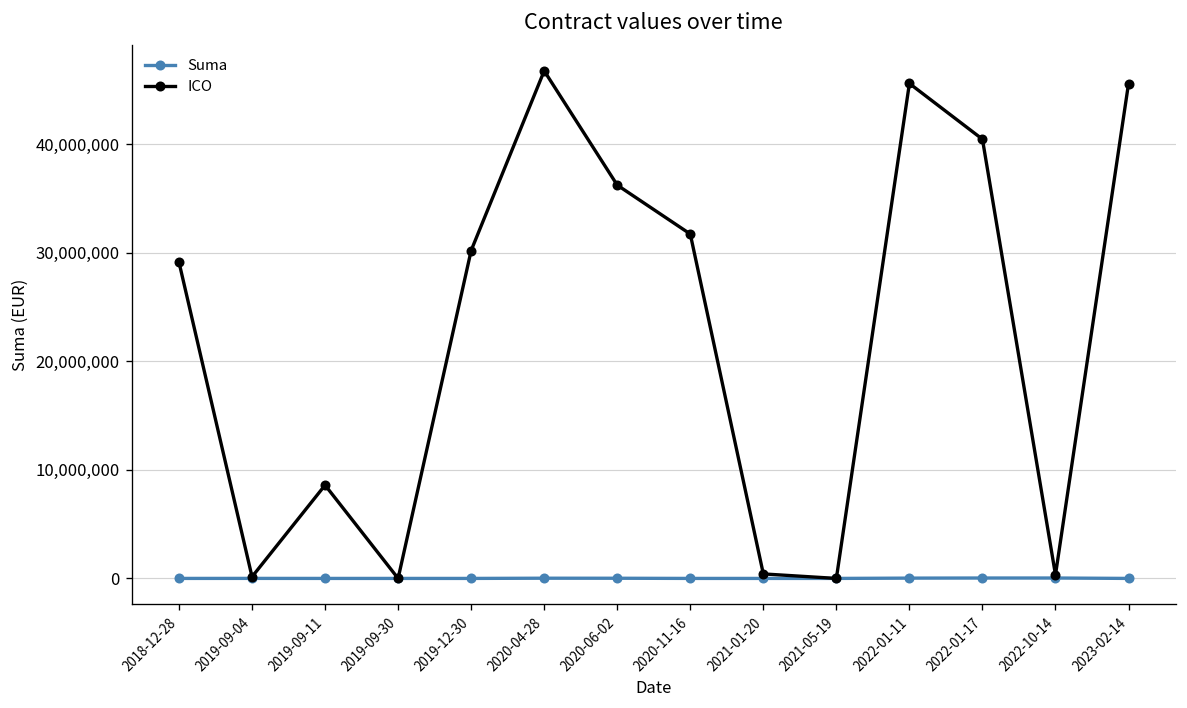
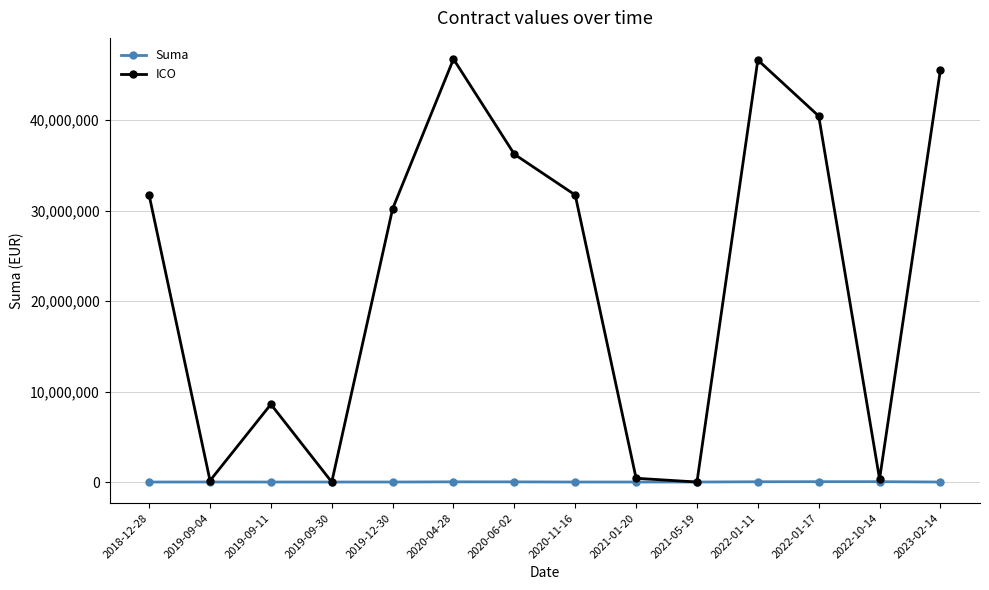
ICO, 2018-12-28: 29,000,000 -> 32,000,000
ICO, 2022-01-11: 46,000,000 -> 47,000,000
